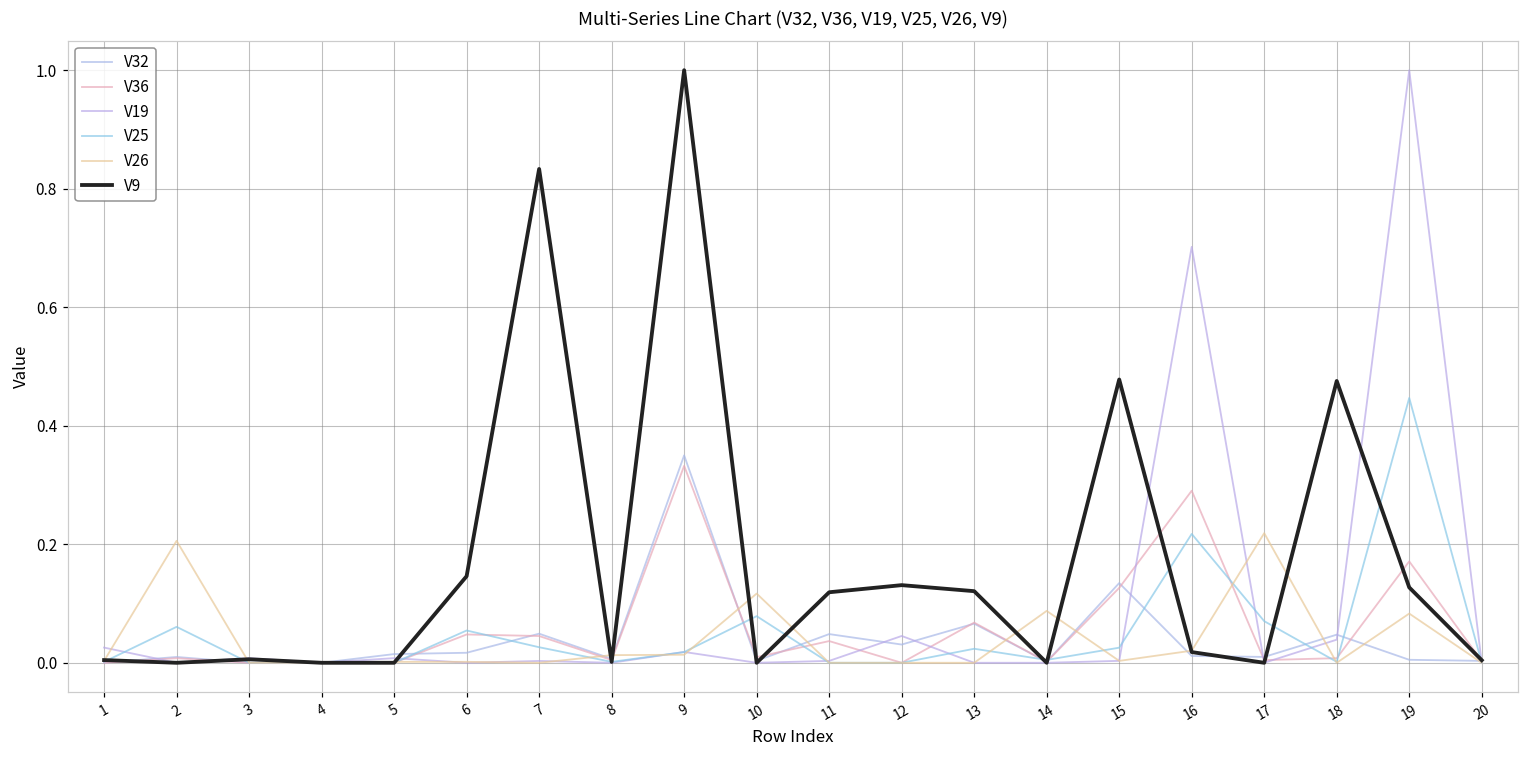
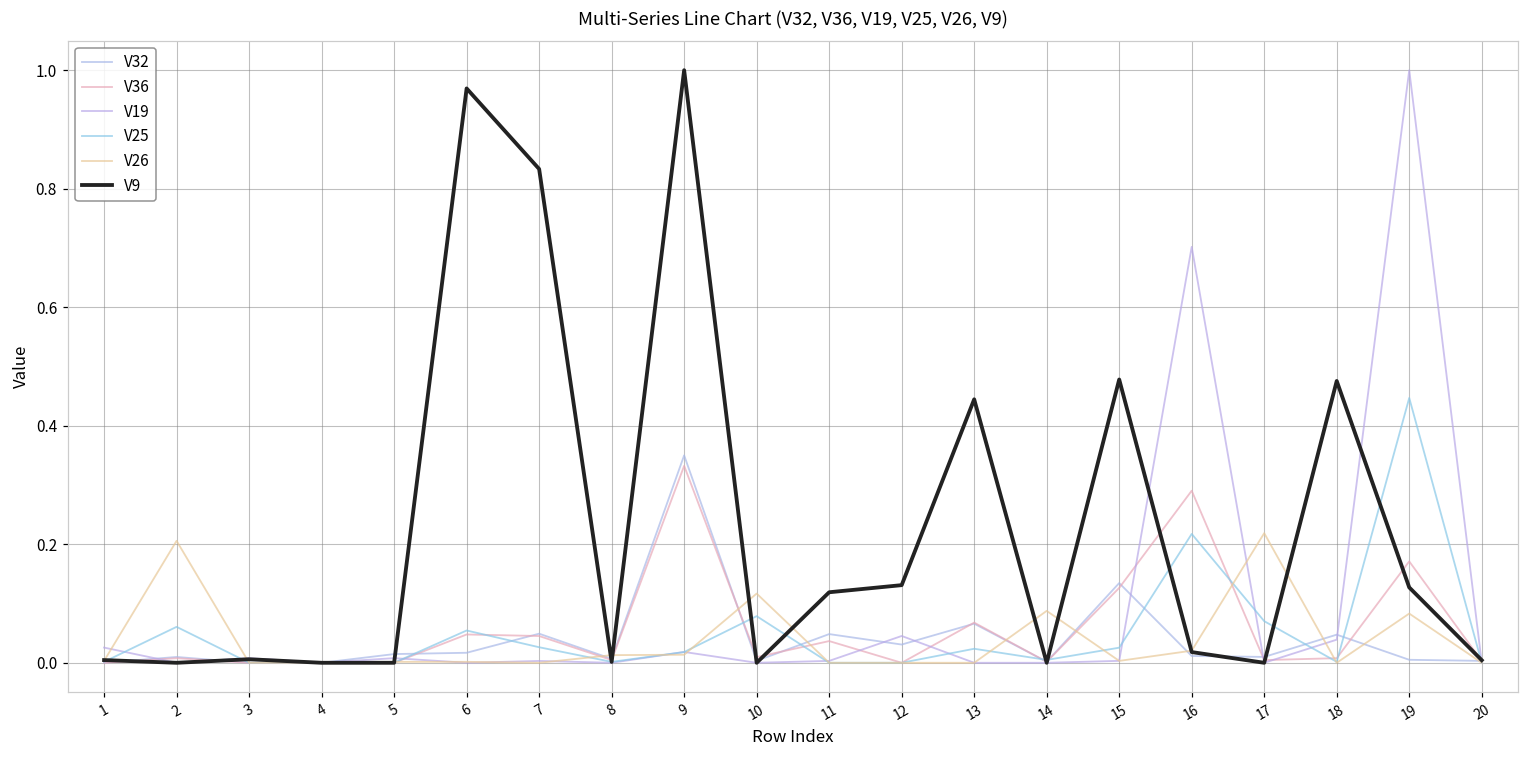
V9, 6: 0.15 -> 0.97
V9, 13: 0.12 -> 0.44
